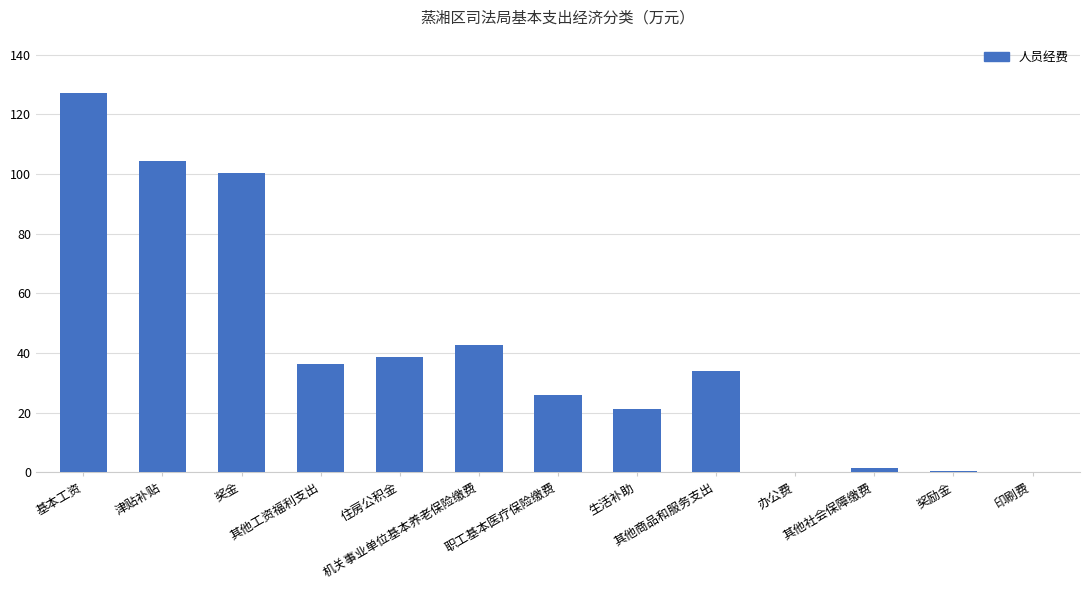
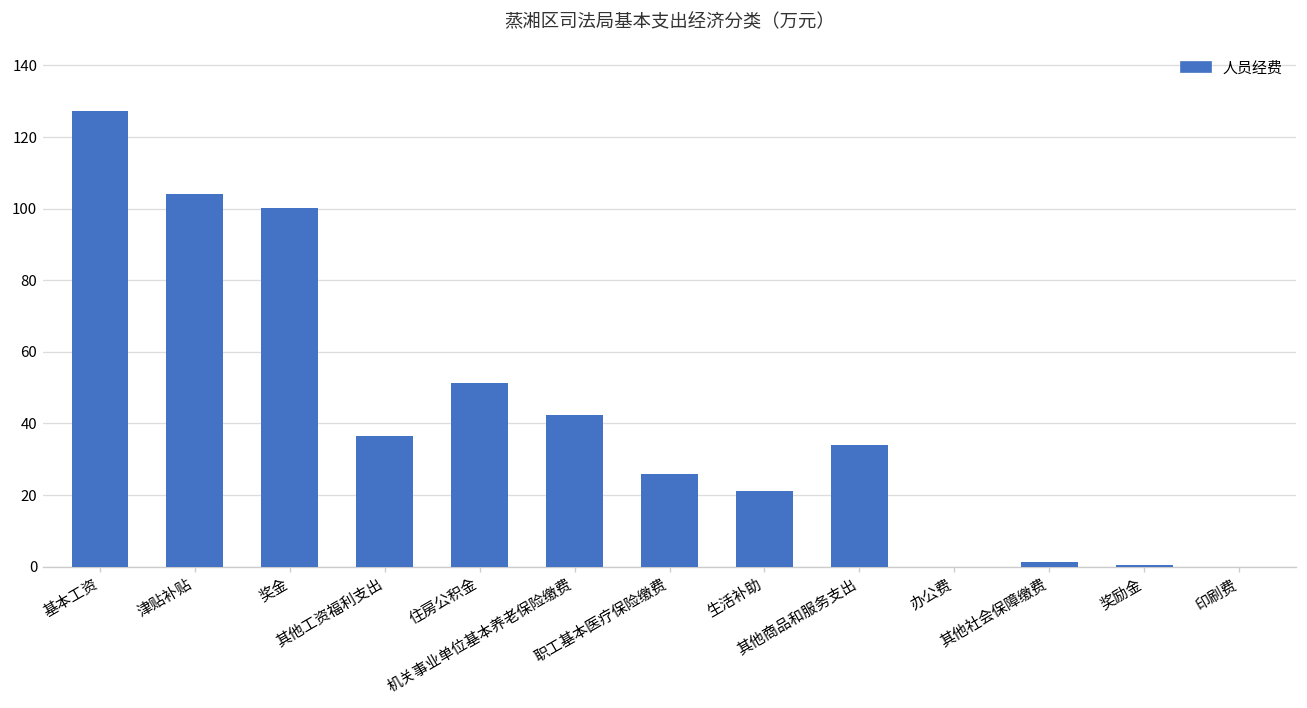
住房公积金: 39 -> 51
